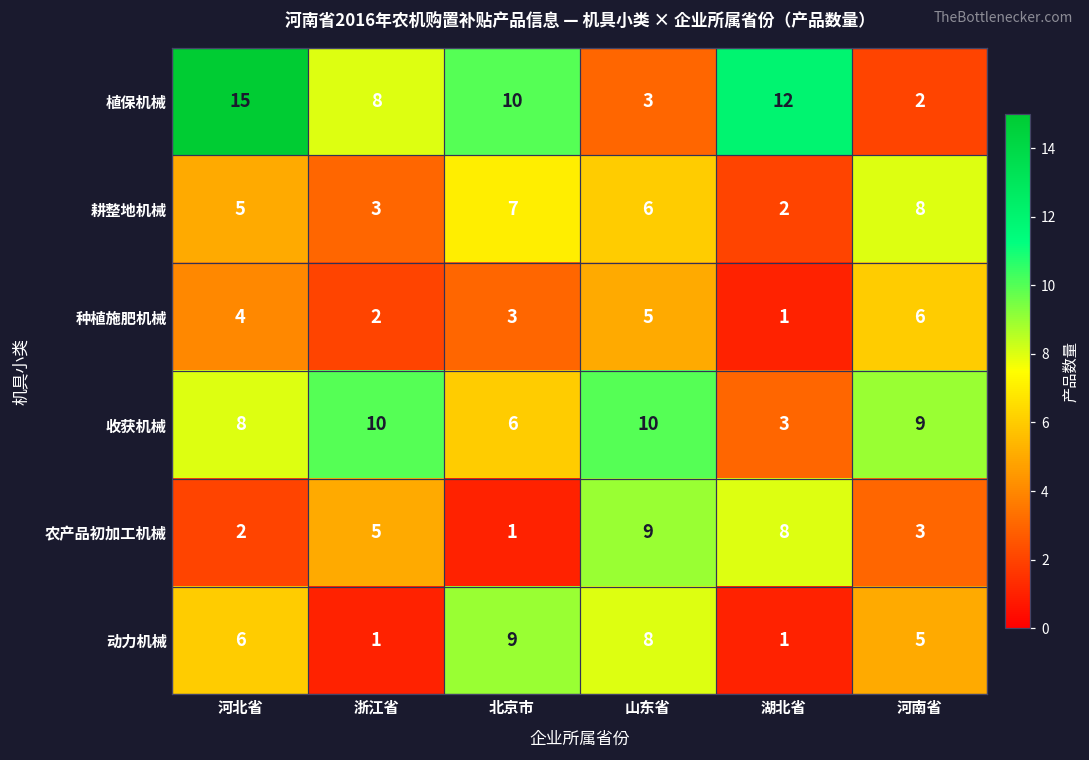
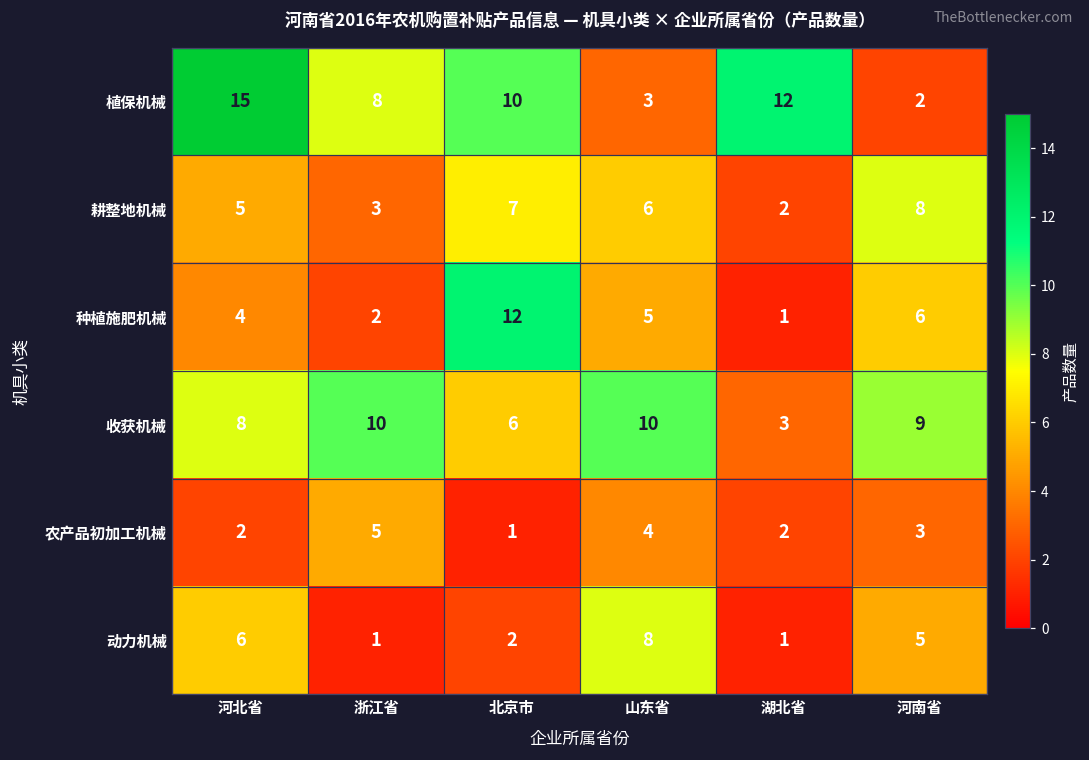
种植施肥机械, 北京市: 3 -> 12
农产品初加工机械, 山东省: 9 -> 4
农产品初加工机械, 湖北省: 8 -> 2
动力机械, 北京市: 9 -> 2
